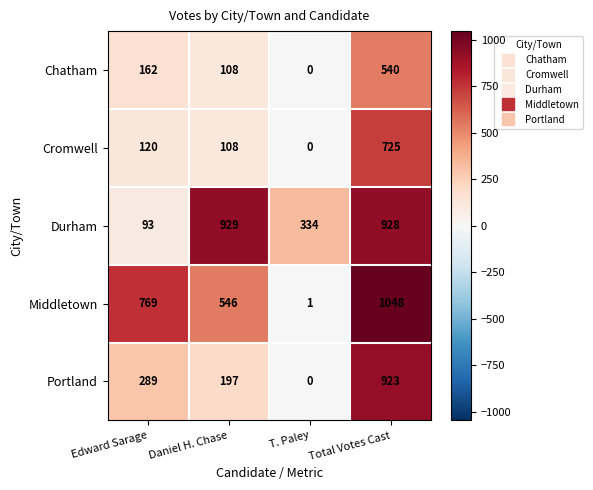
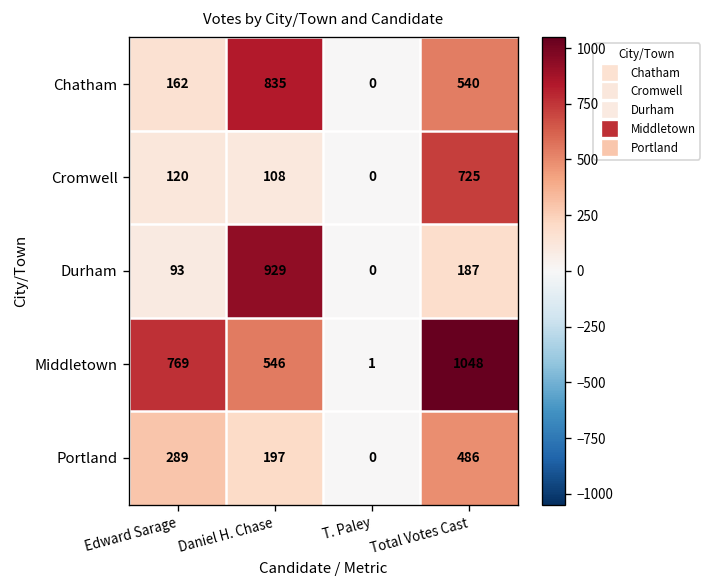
Chatham, Daniel H. Chase: 108 -> 835
Durham, T. Paley: 334 -> 0
Durham, Total Votes Cast: 928 -> 187
Portland, Total Votes Cast: 923 -> 486
